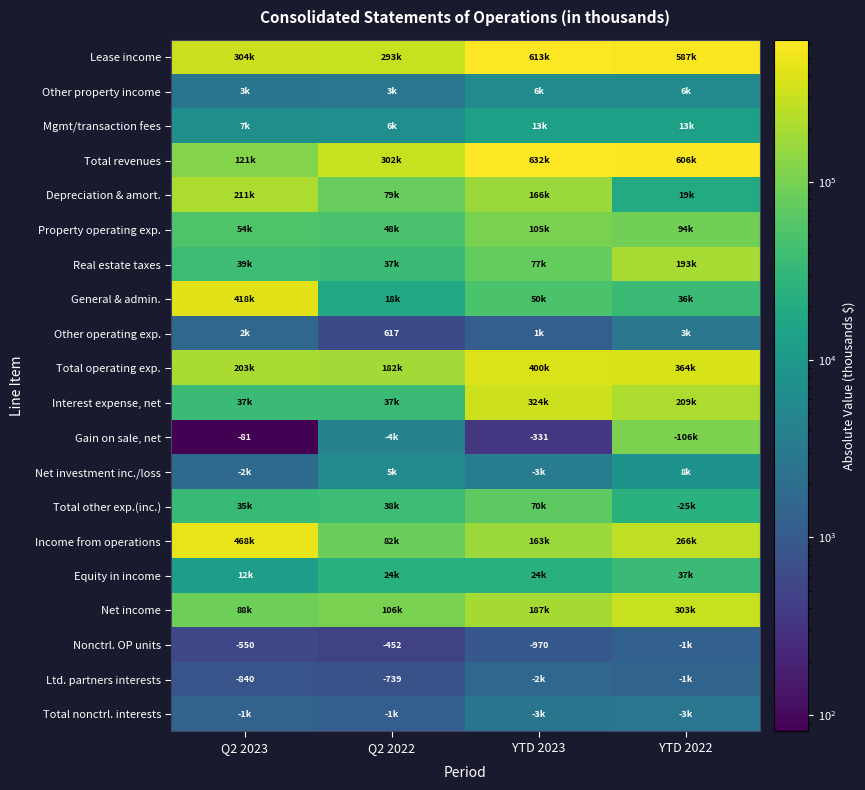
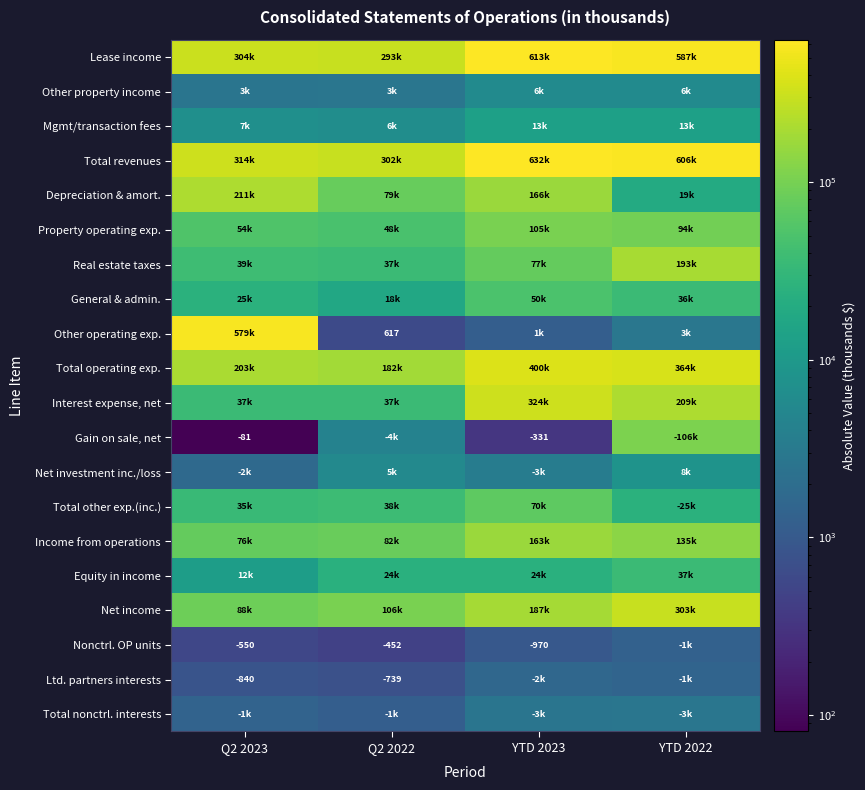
Total revenues, Q2 2023: 121k -> 314k
General & admin., Q2 2023: 418k -> 25k
Other operating exp., Q2 2023: 2k -> 579k
Income from operations, Q2 2023: 468k -> 76k
Income from operations, YTD 2022: 266k -> 135k
